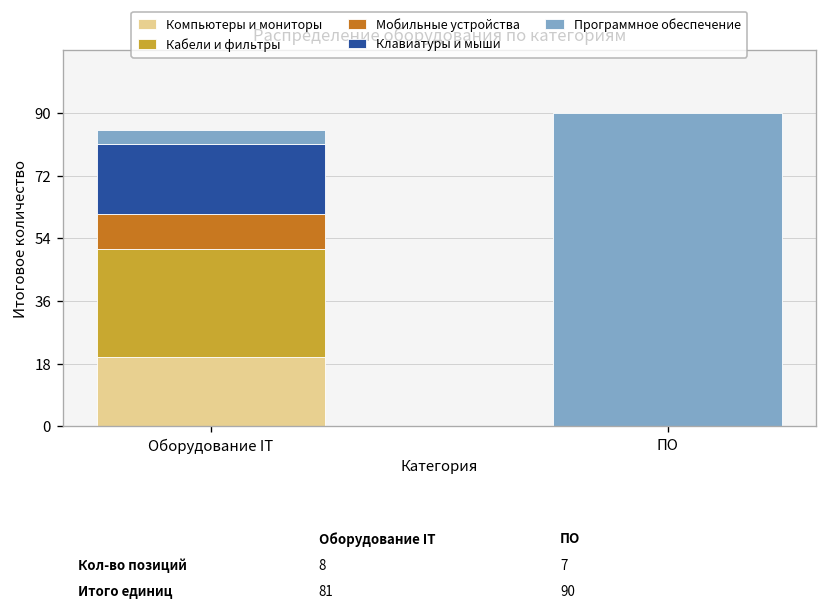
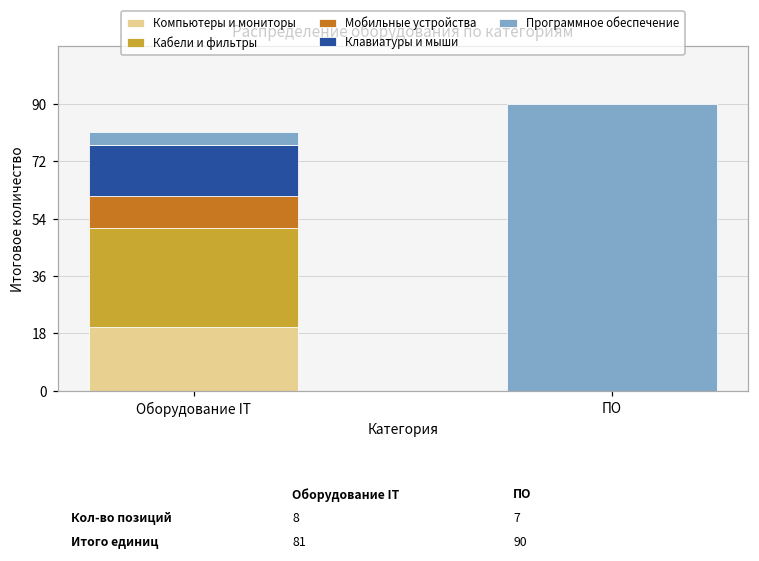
Клавиатуры и мыши, Оборудование IT: 20 -> 16
